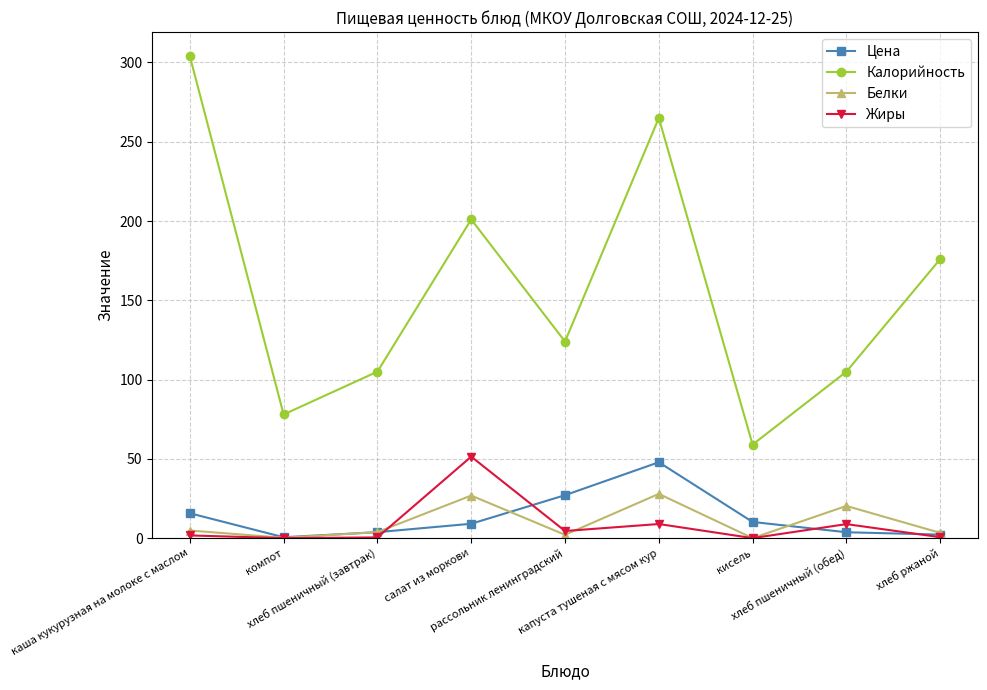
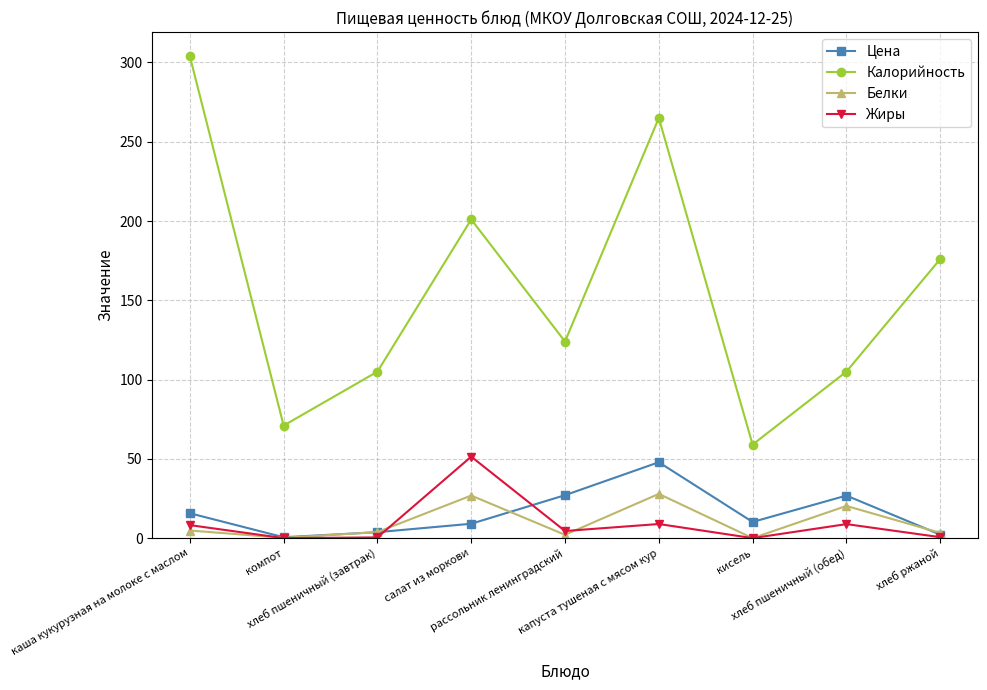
Жиры, каша кукурузная на молоке с маслом: 2 -> 8
Калорийность, компот: 78 -> 71
Цена, хлеб пшеничный (обед): 4 -> 27
